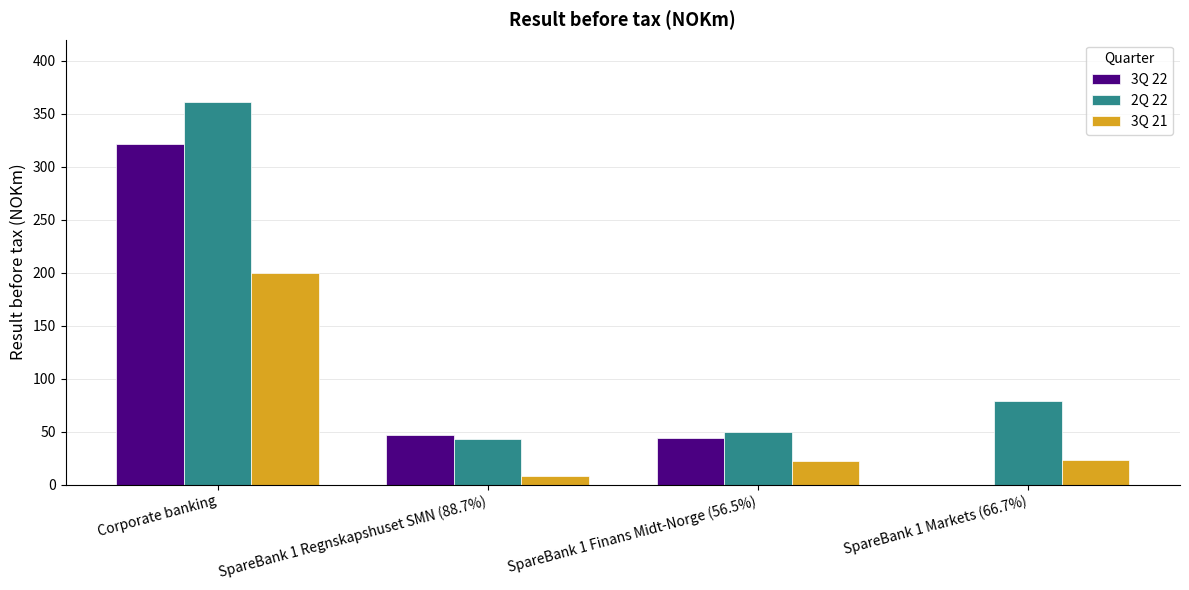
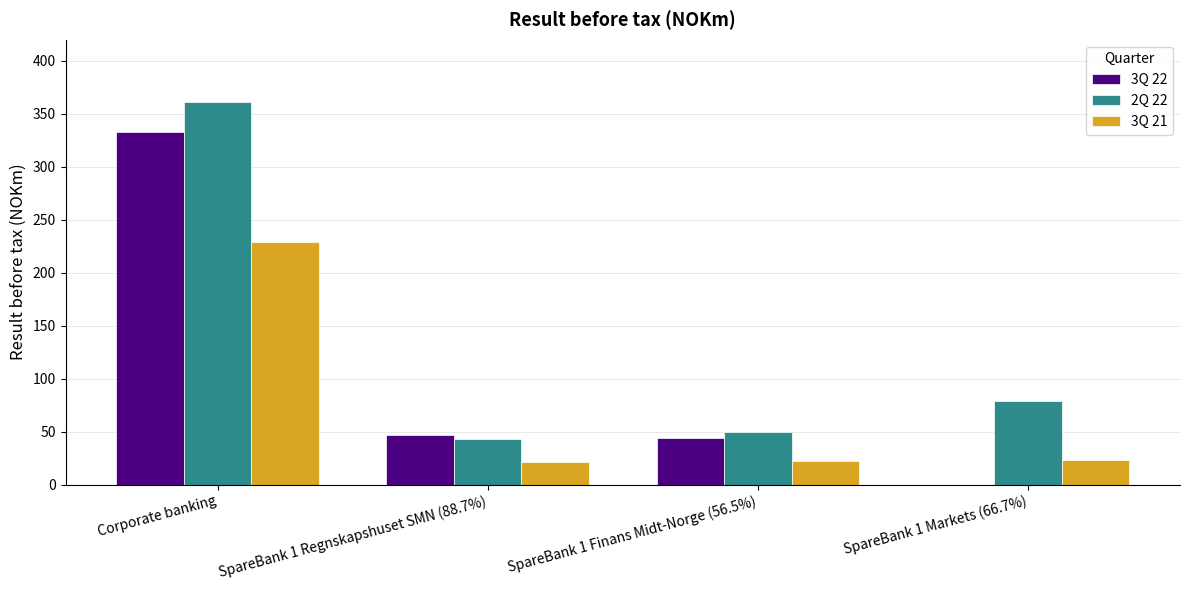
3Q 22, Corporate banking: 322 -> 333
3Q 21, Corporate banking: 200 -> 229
3Q 21, SpareBank 1 Regnskapshuset SMN (88.7%): 8 -> 21
